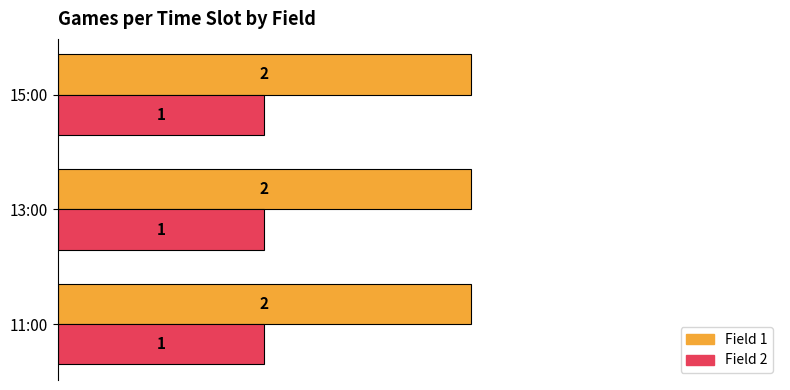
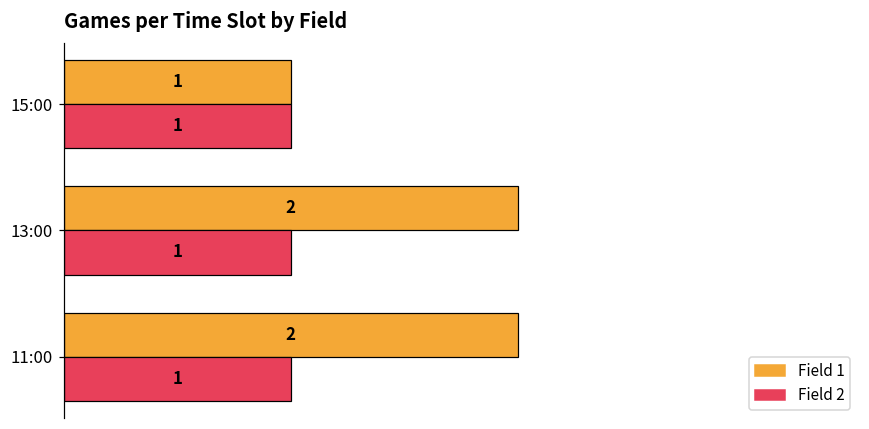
Field 1, 15:00: 2 -> 1
